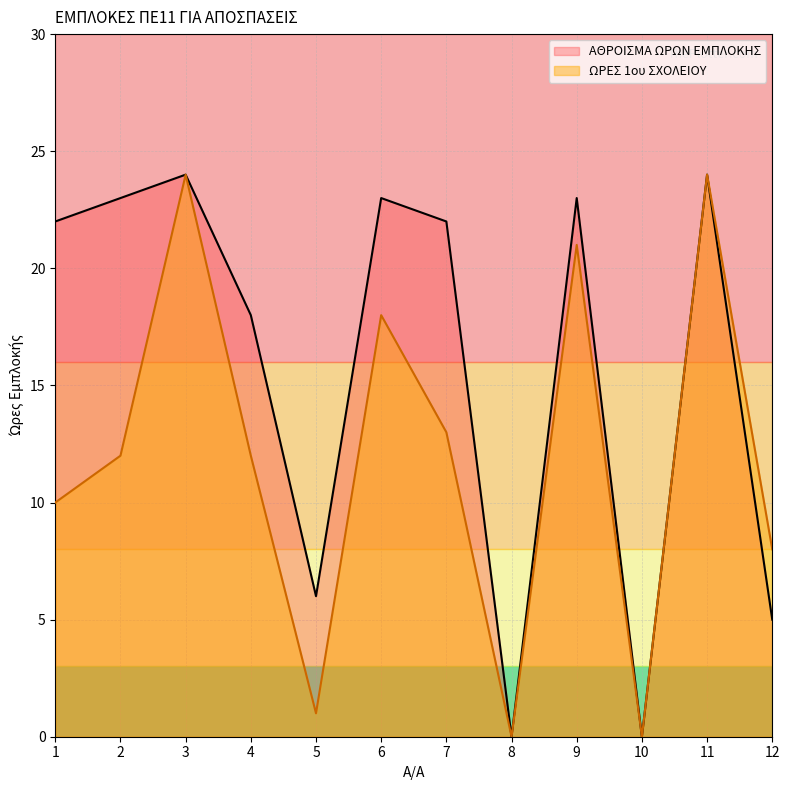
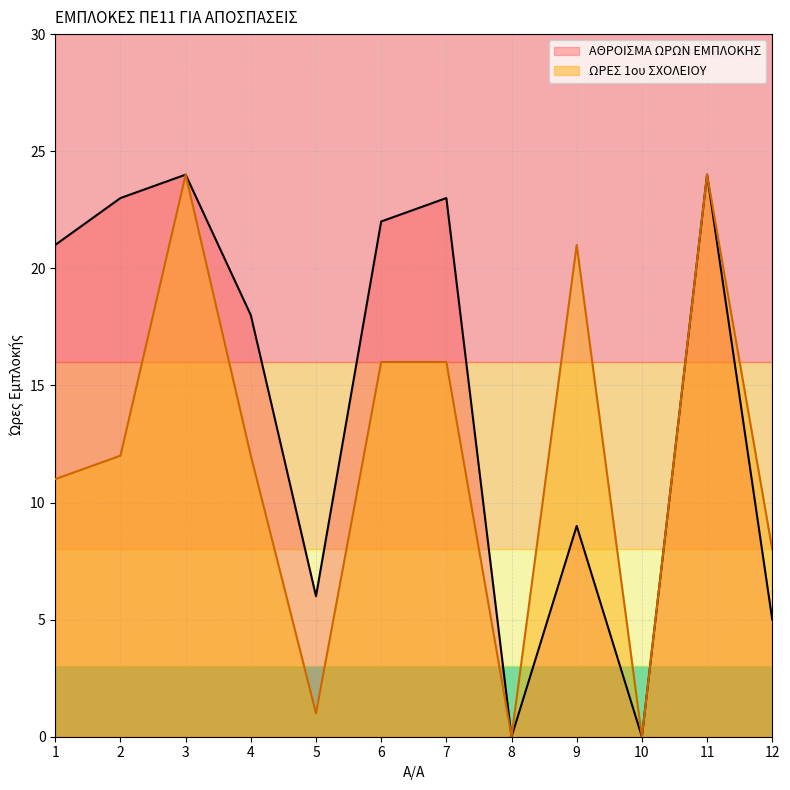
ΑΘΡΟΙΣΜΑ ΩΡΩΝ ΕΜΠΛΟΚΗΣ, 1: 22 -> 21
ΩΡΕΣ 1ου ΣΧΟΛΕΙΟΥ, 1: 10 -> 11
ΑΘΡΟΙΣΜΑ ΩΡΩΝ ΕΜΠΛΟΚΗΣ, 6: 23 -> 22
ΩΡΕΣ 1ου ΣΧΟΛΕΙΟΥ, 6: 18 -> 16
ΑΘΡΟΙΣΜΑ ΩΡΩΝ ΕΜΠΛΟΚΗΣ, 7: 22 -> 23
ΩΡΕΣ 1ου ΣΧΟΛΕΙΟΥ, 7: 13 -> 16
ΑΘΡΟΙΣΜΑ ΩΡΩΝ ΕΜΠΛΟΚΗΣ, 9: 23 -> 9
